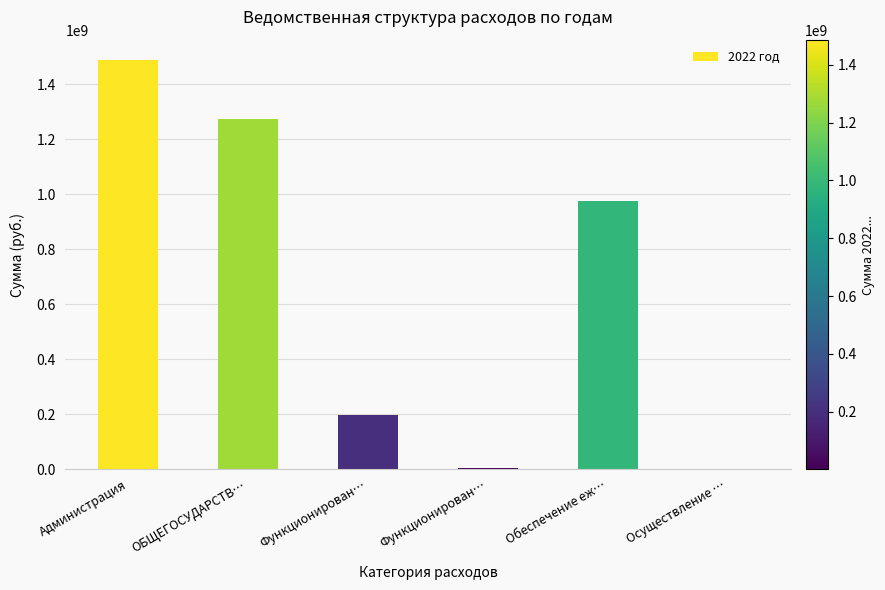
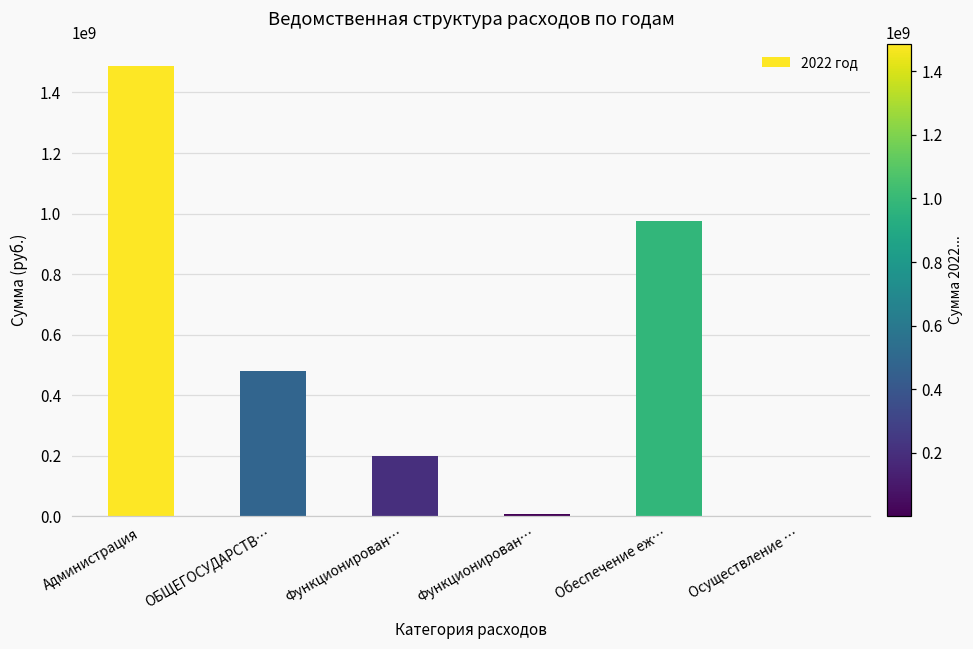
ОБЩЕГОСУДАРСТВ…: 1270000000 -> 480000000
